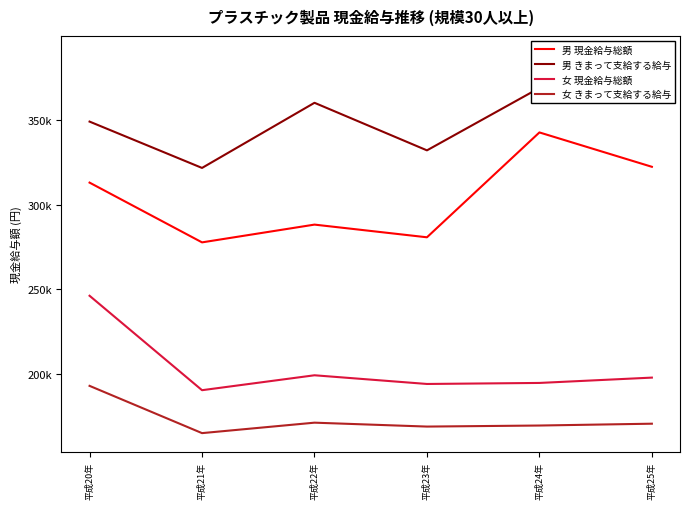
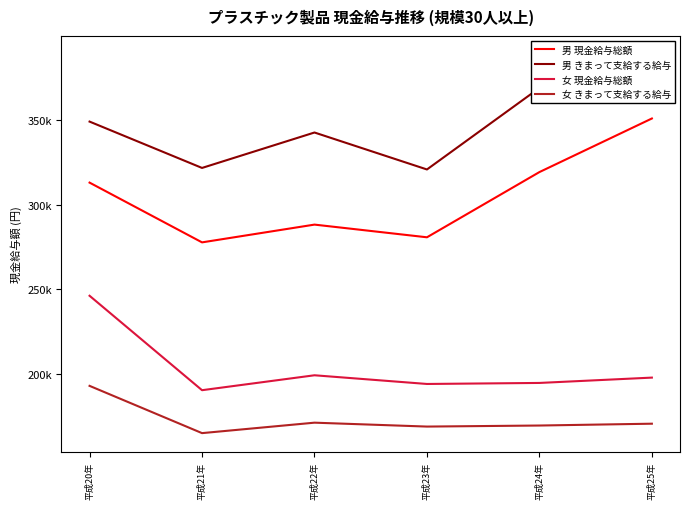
男 きまって支給する給与, 平成22年: 360000 -> 343000
男 きまって支給する給与, 平成23年: 332000 -> 321000
男 現金給与総額, 平成24年: 343000 -> 319000
男 現金給与総額, 平成25年: 322000 -> 351000
